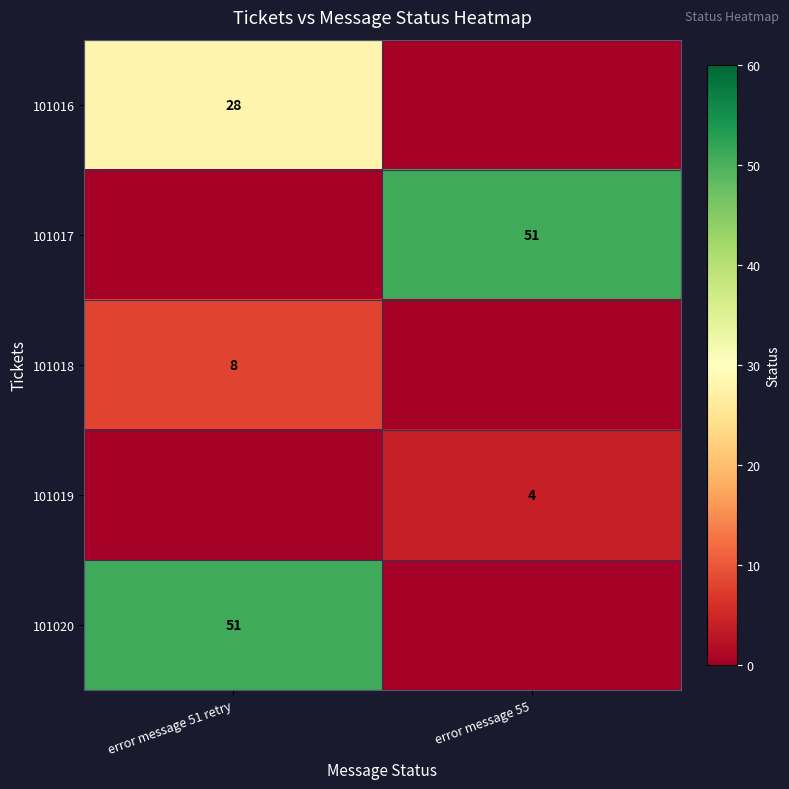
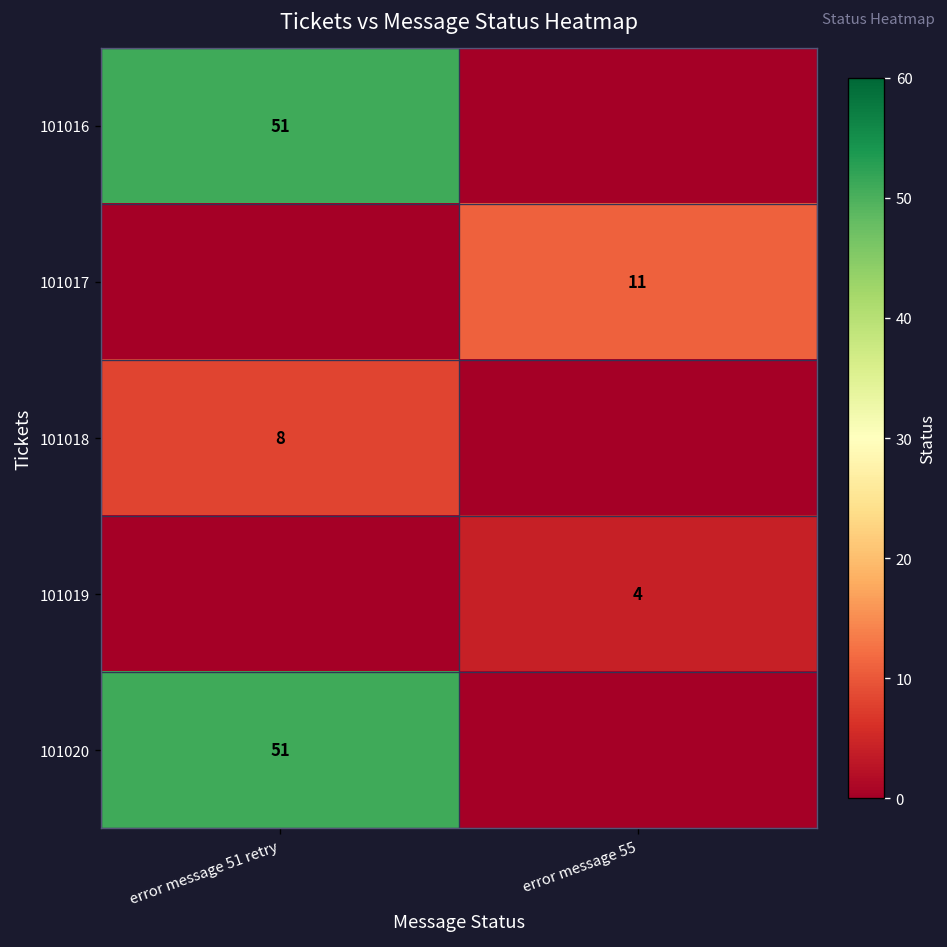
101016, error message 51 retry: 28 -> 51
101017, error message 55: 51 -> 11
